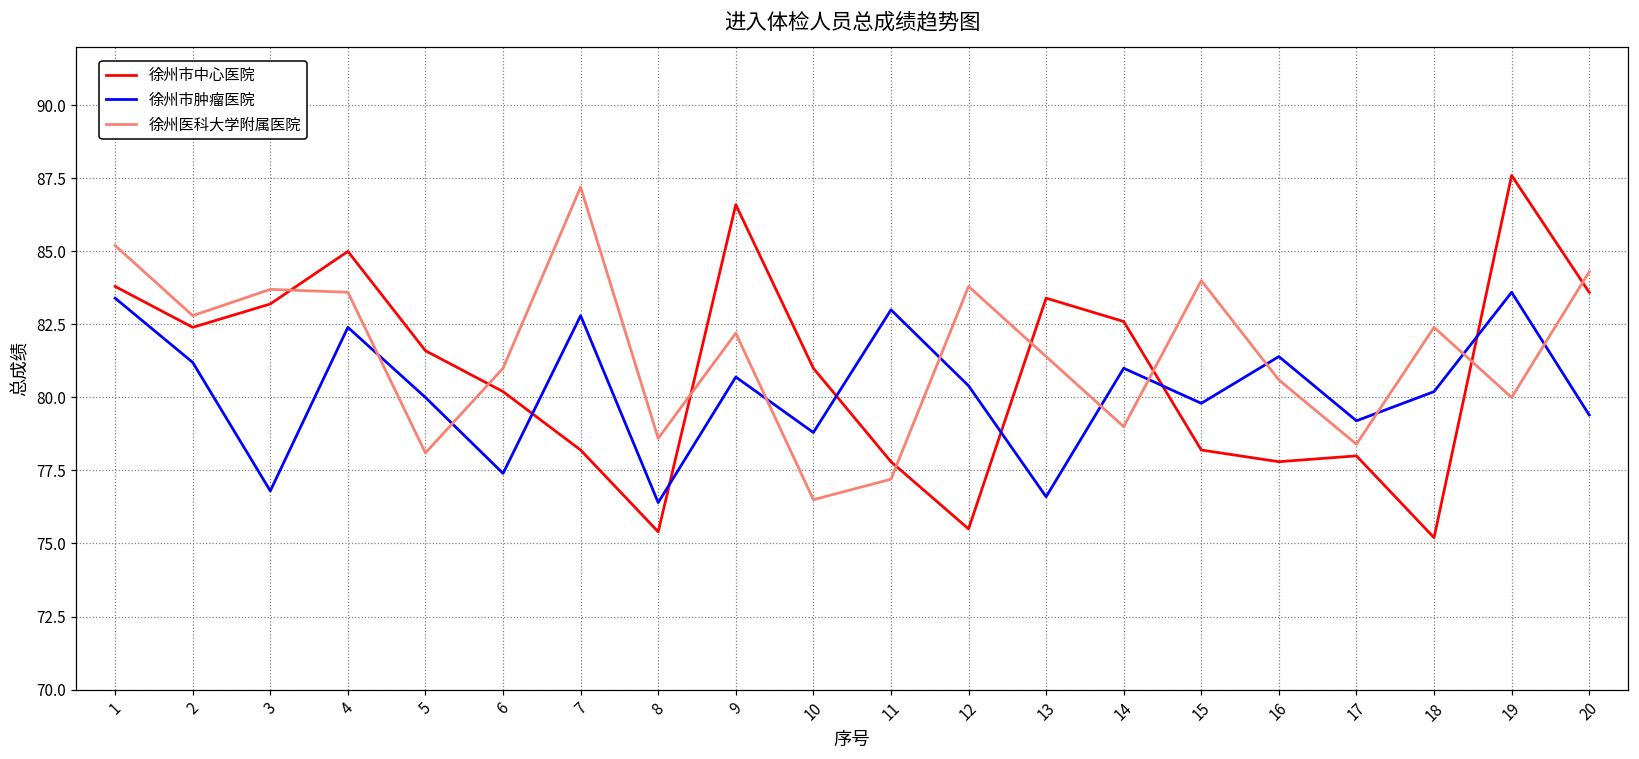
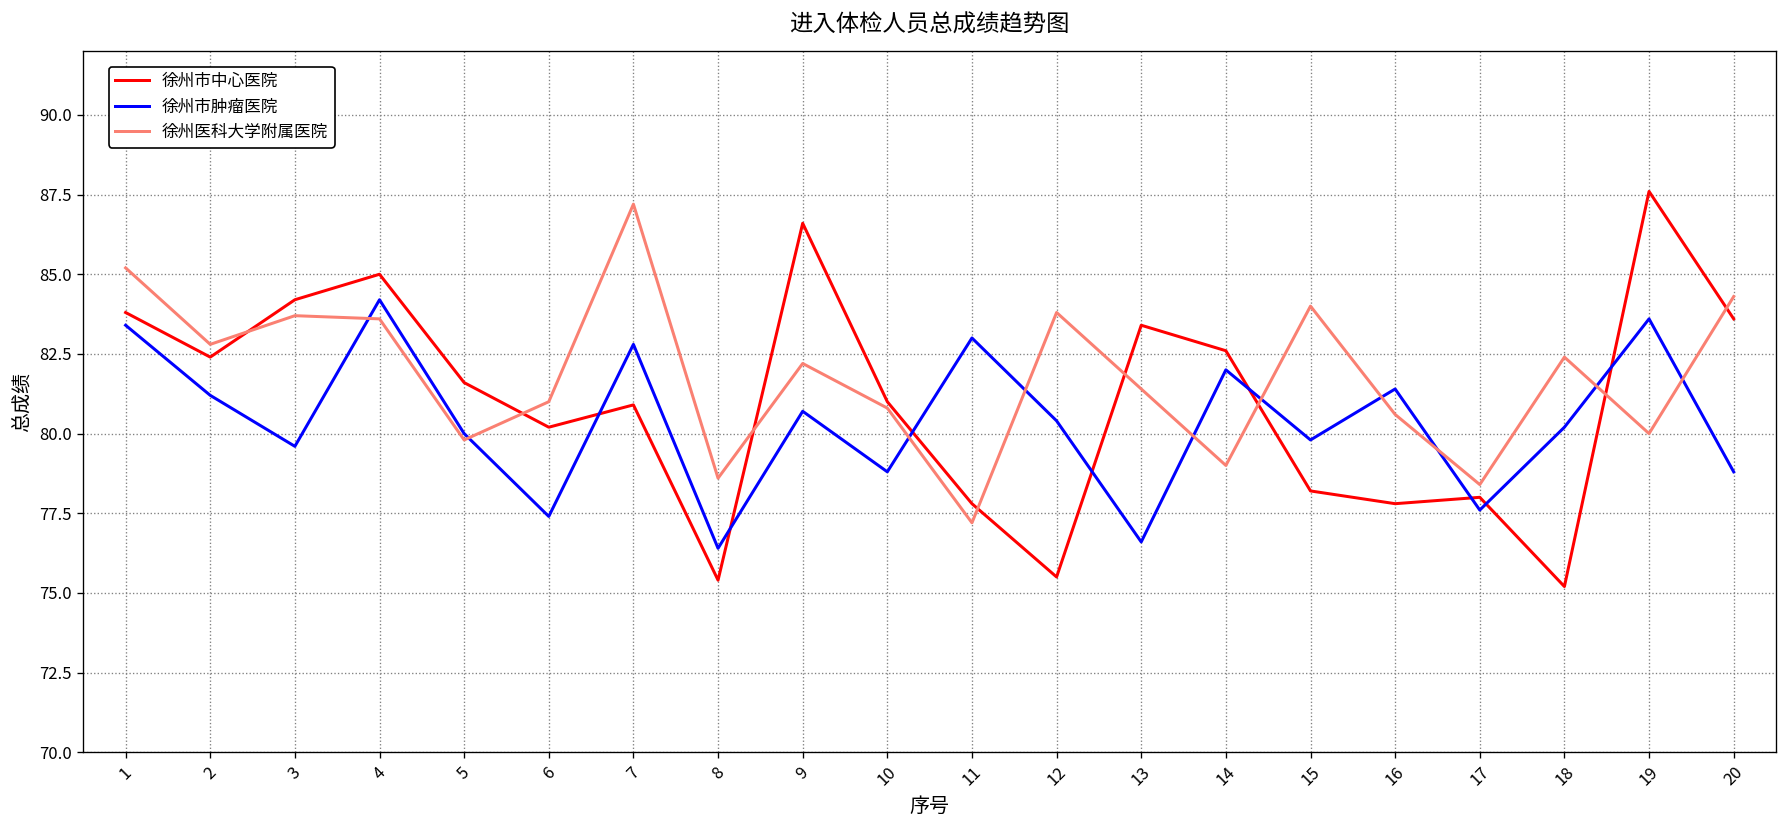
徐州市中心医院, 3: 83.2 -> 84.2
徐州市肿瘤医院, 3: 76.8 -> 79.6
徐州市肿瘤医院, 4: 82.4 -> 84.2
徐州医科大学附属医院, 5: 78.1 -> 79.8
徐州市中心医院, 7: 78.2 -> 80.9
徐州医科大学附属医院, 10: 76.5 -> 80.8
徐州市肿瘤医院, 14: 81 -> 82
徐州市肿瘤医院, 17: 79.2 -> 77.6
徐州市肿瘤医院, 20: 79.4 -> 78.8
